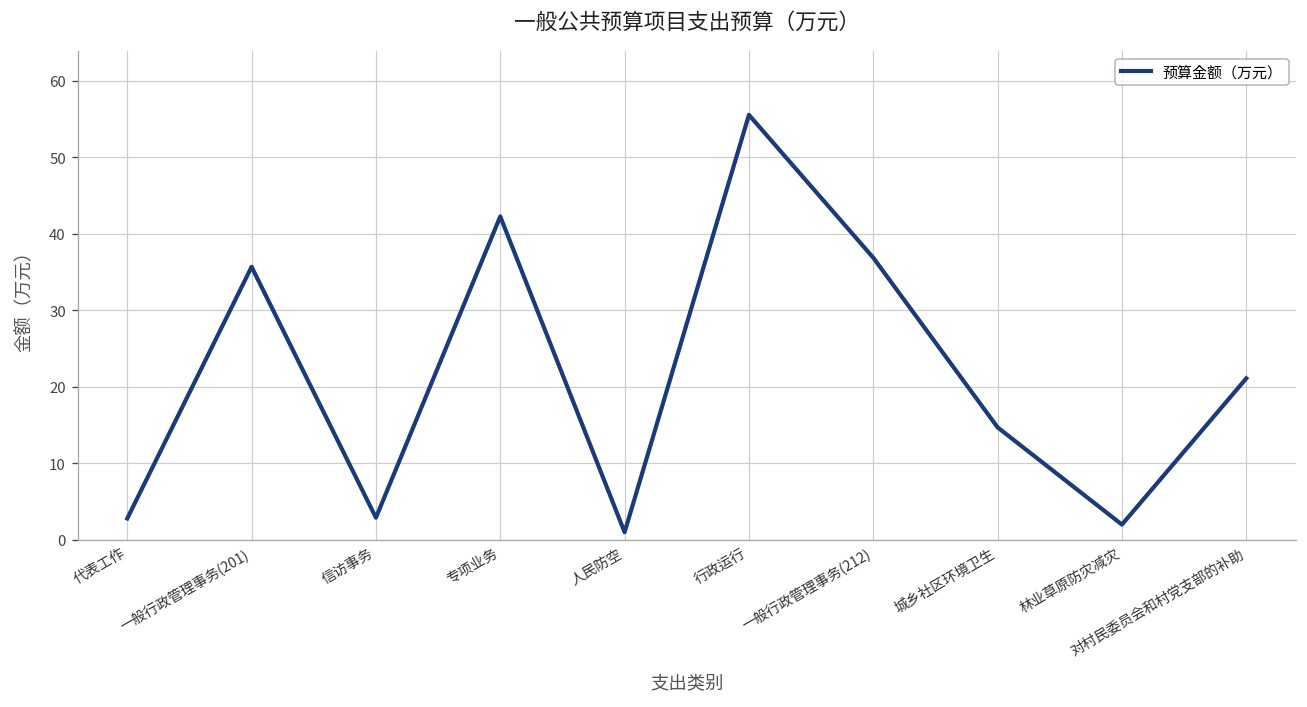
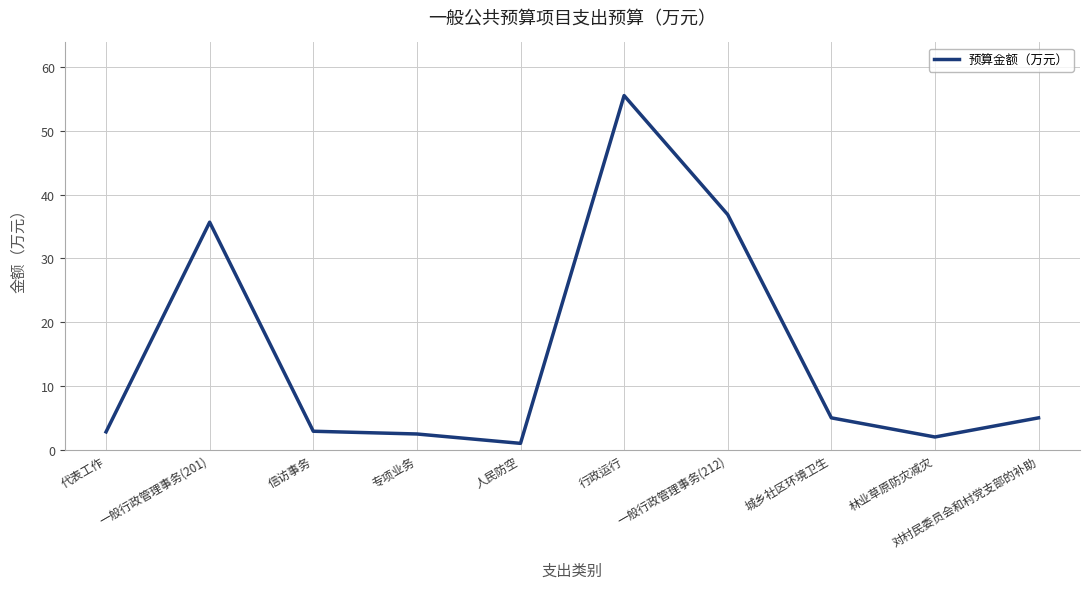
专项业务: 42 -> 2
城乡社区环境卫生: 15 -> 5
对村民委员会和村党支部的补助: 21 -> 5
